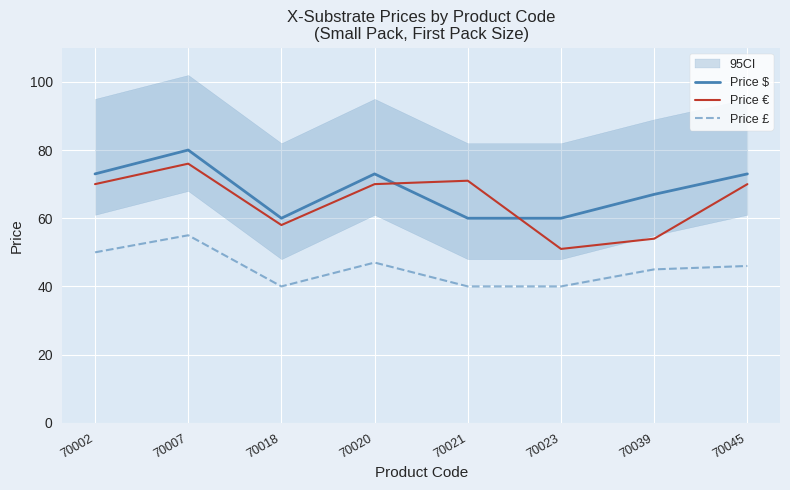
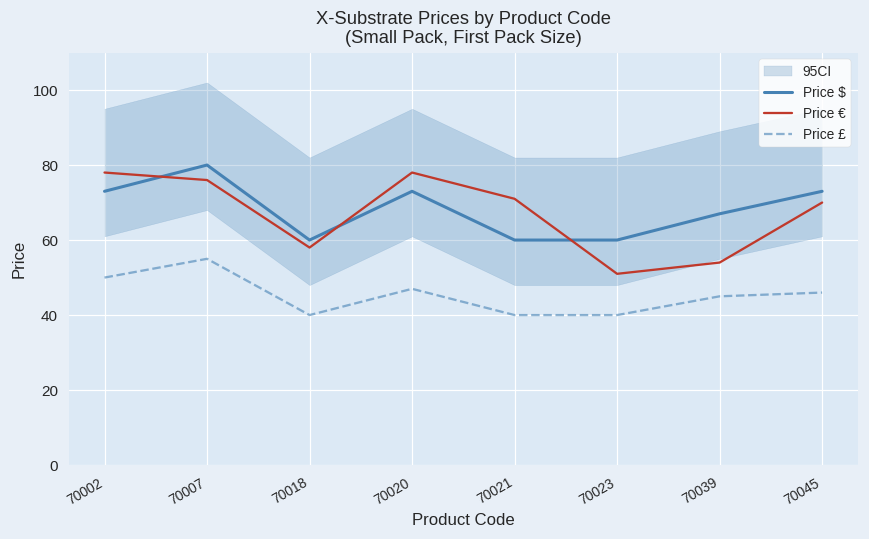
Price €, 70002: 70 -> 78
Price €, 70020: 70 -> 78
